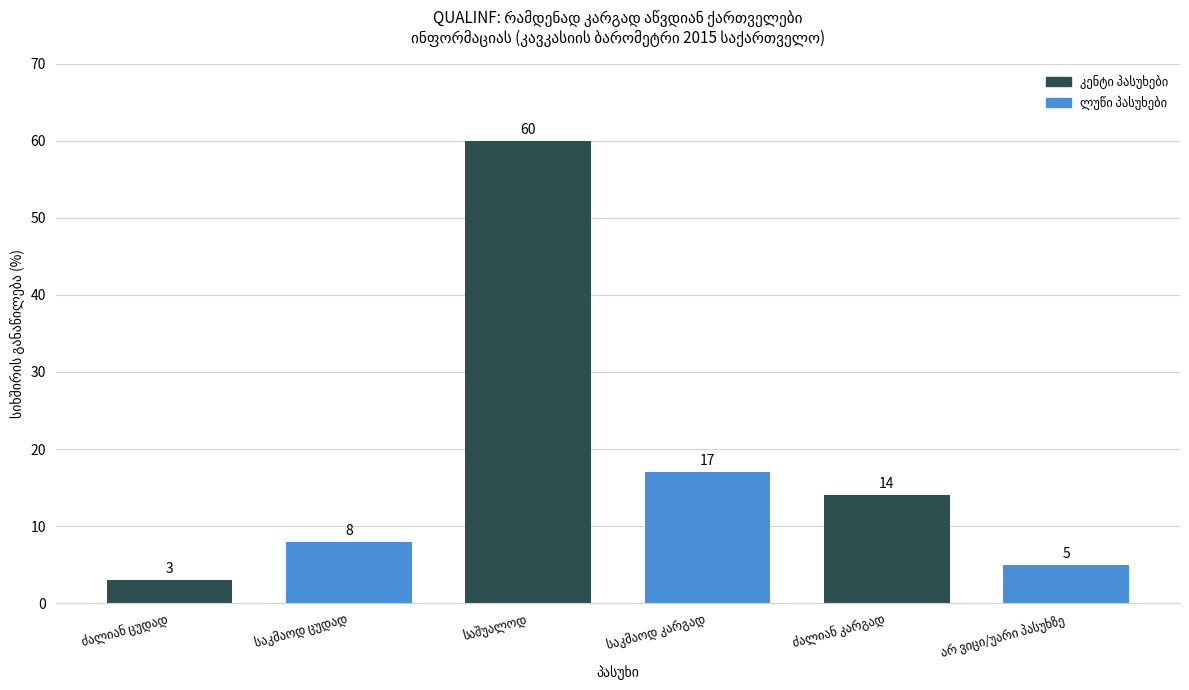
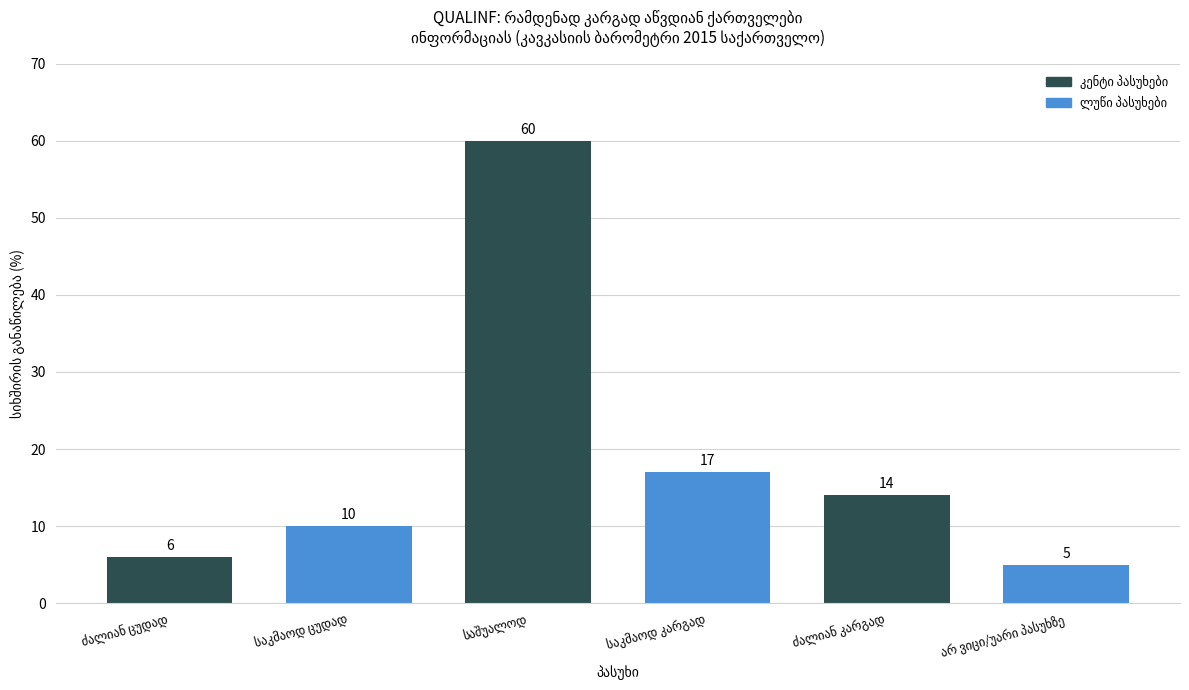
ძალიან ცუდად: 3 -> 6
საკმაოდ ცუდად: 8 -> 10
